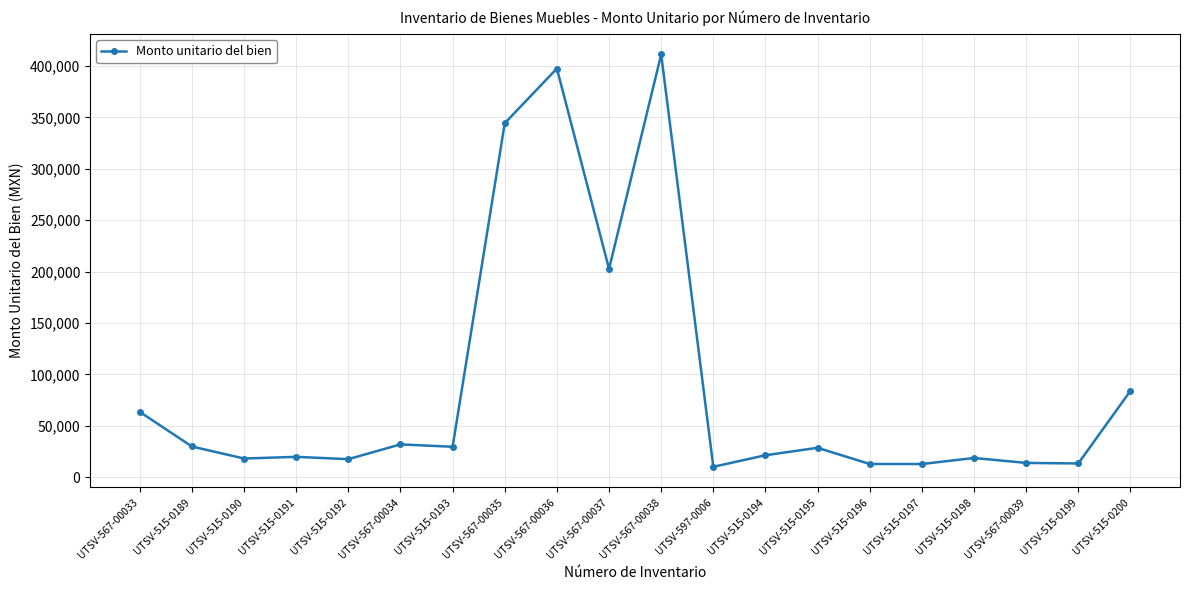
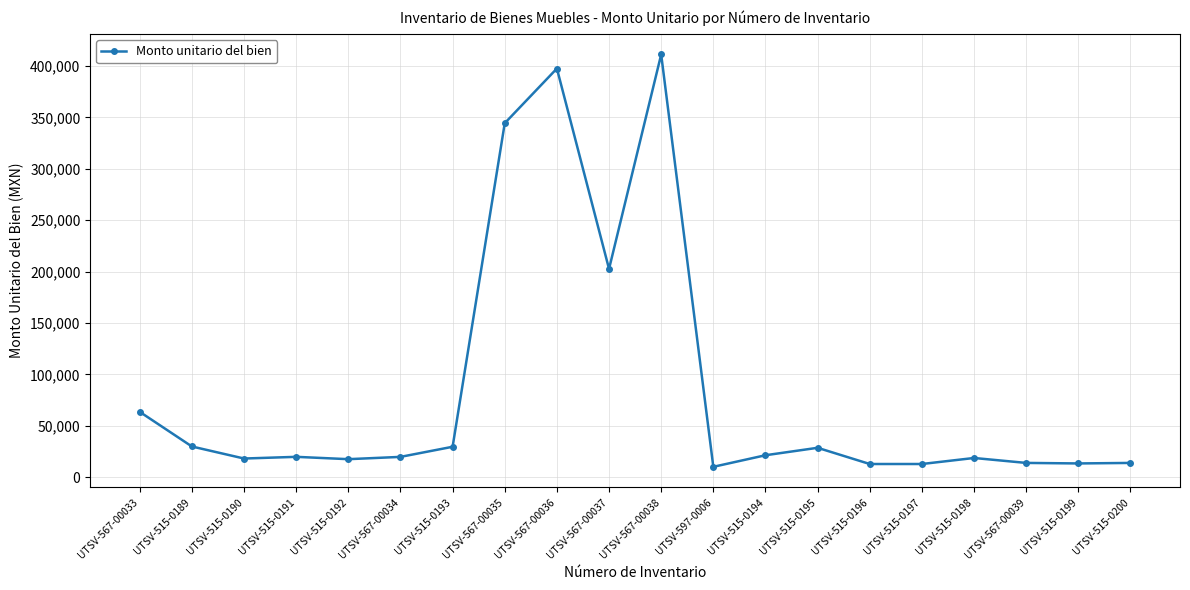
UTSV-567-00034: 32,000 -> 20,000
UTSV-515-0200: 84,000 -> 14,000
